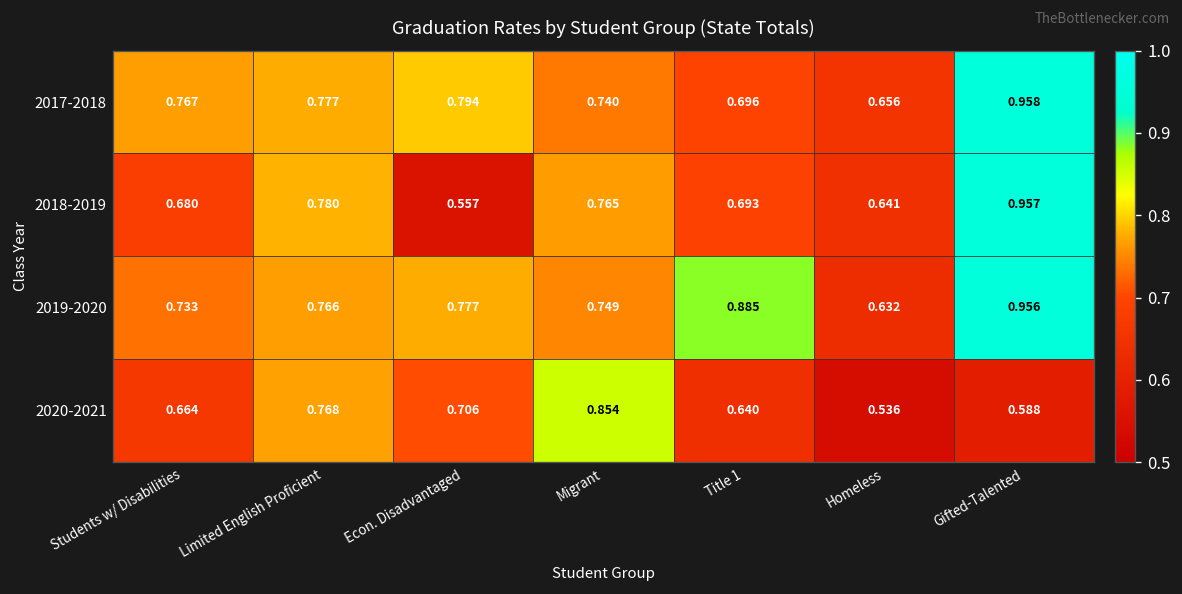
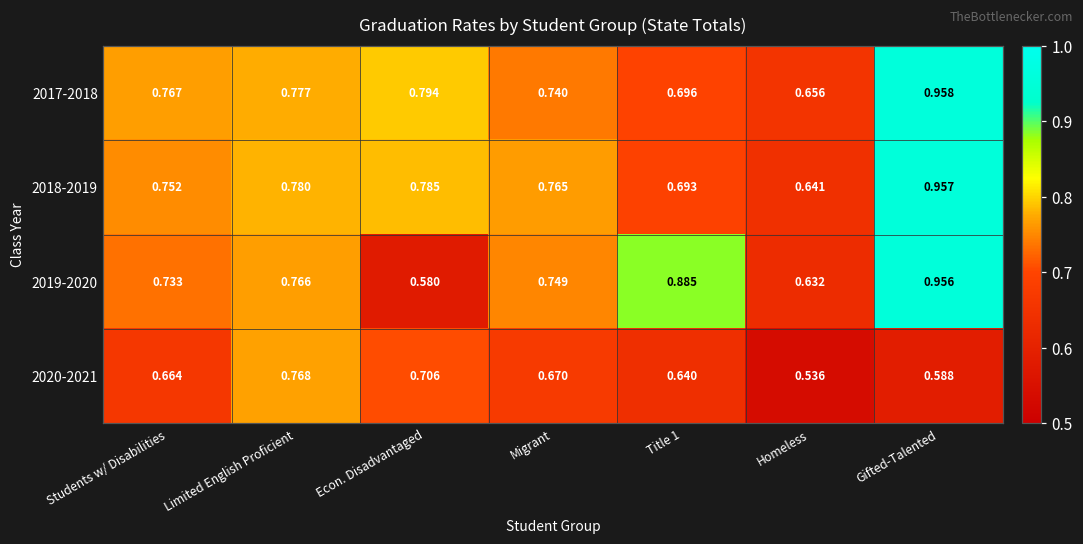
2018-2019, Students w/ Disabilities: 0.680 -> 0.752
2018-2019, Econ. Disadvantaged: 0.557 -> 0.785
2019-2020, Econ. Disadvantaged: 0.777 -> 0.580
2020-2021, Migrant: 0.854 -> 0.670
